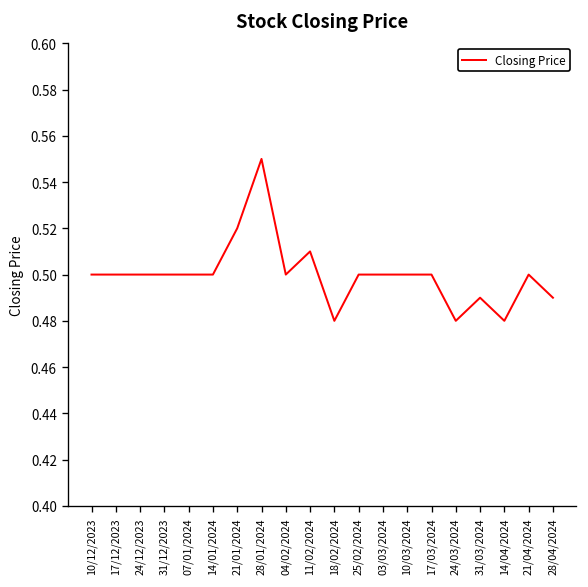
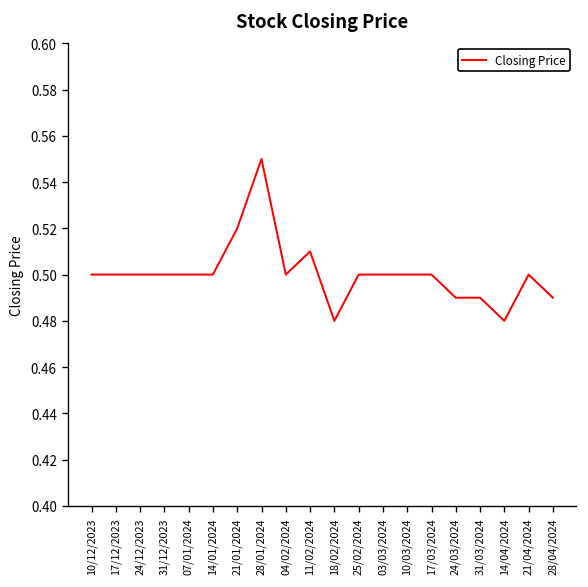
24/03/2024: 0.48 -> 0.49
